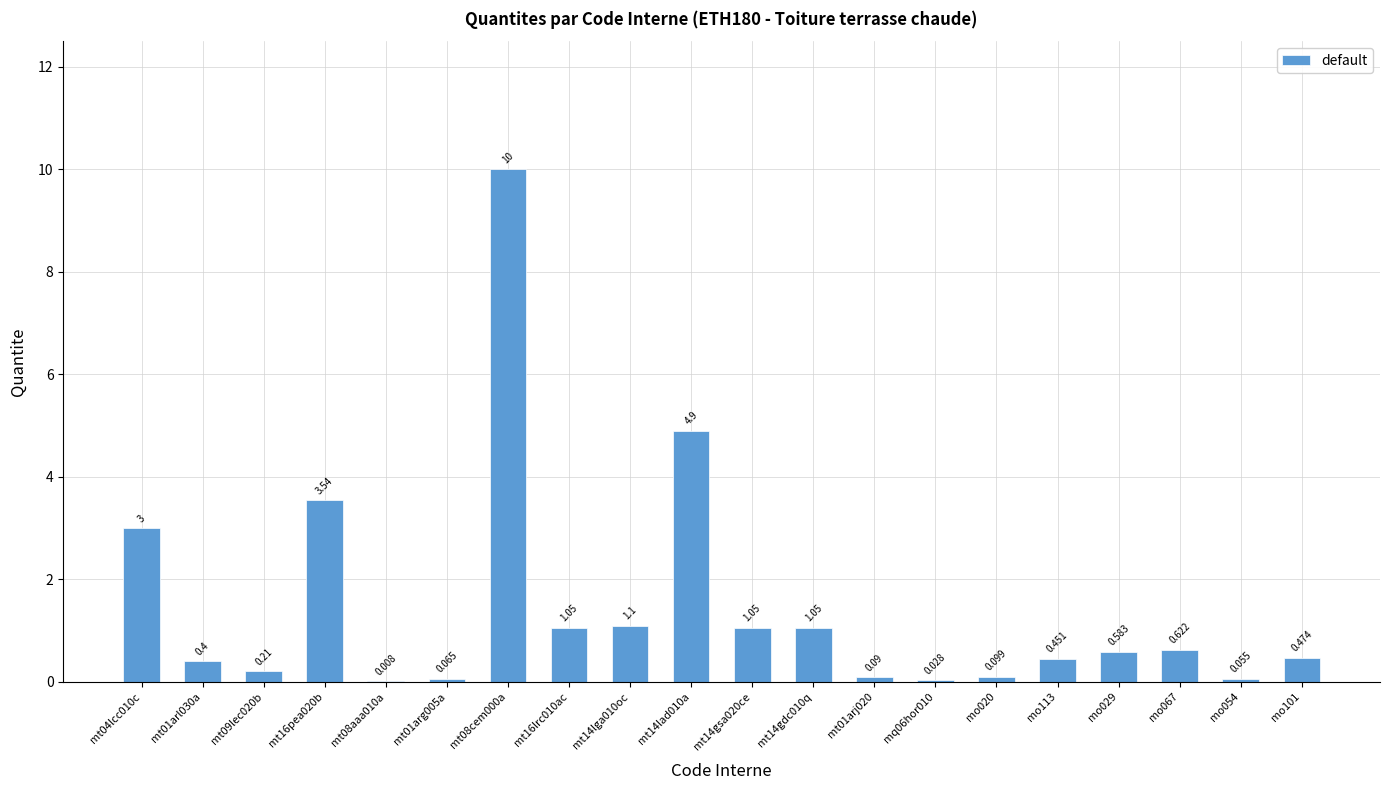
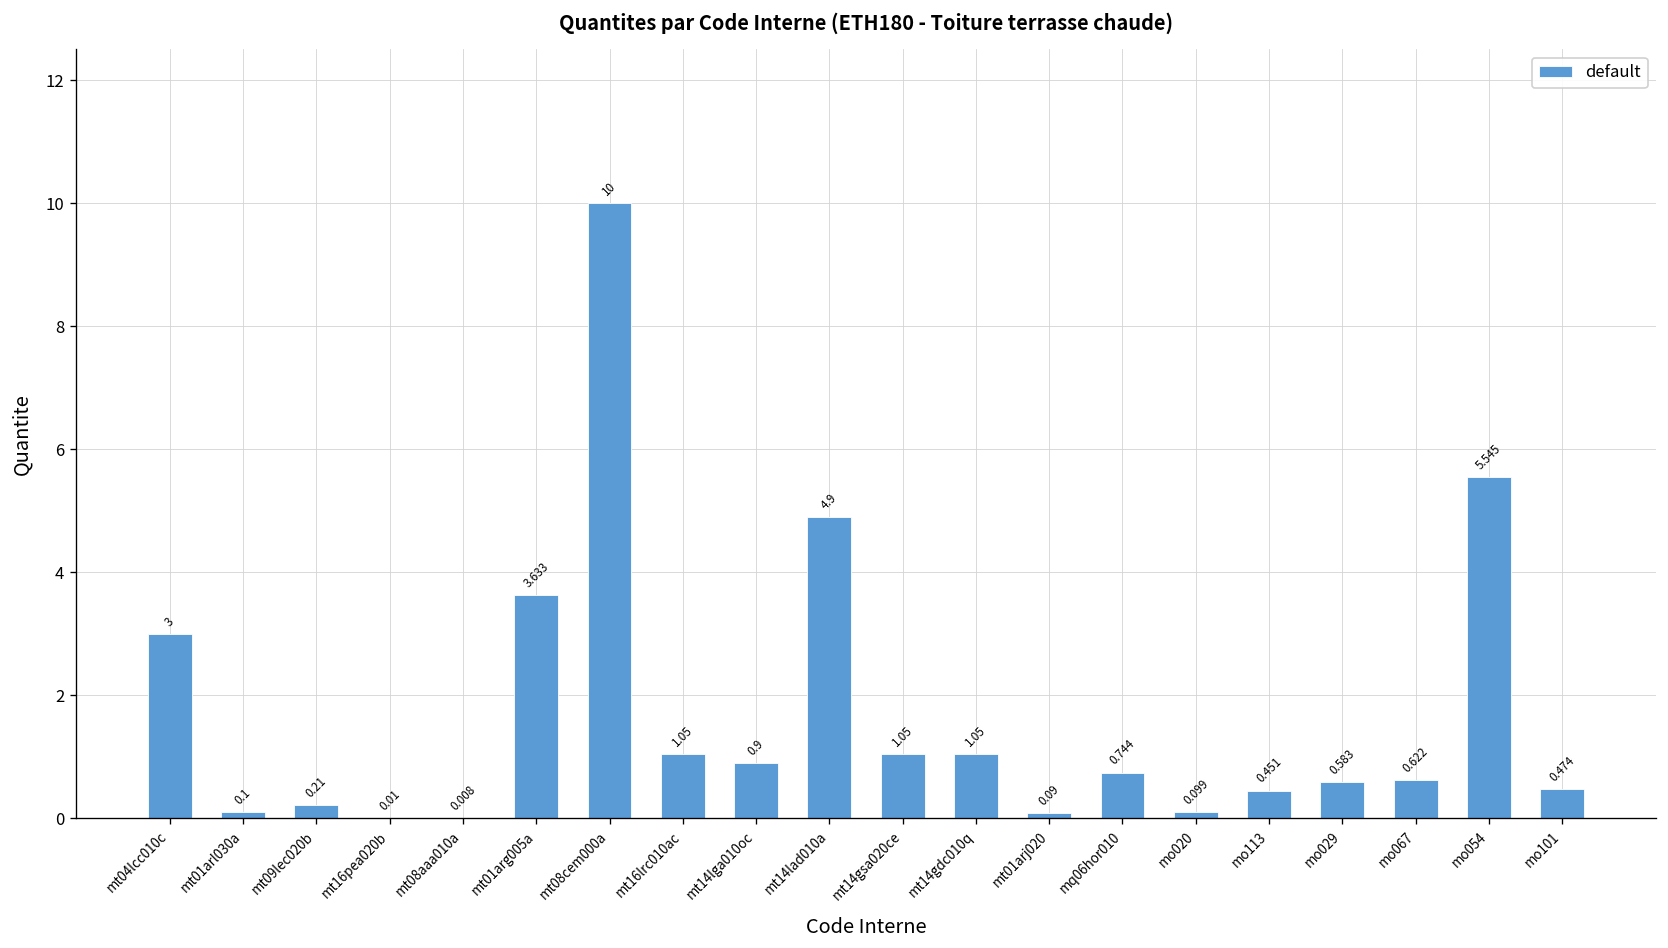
mt01arl030a: 0.4 -> 0.1
mt16pea020b: 3.54 -> 0.01
mt01arg005a: 0.065 -> 3.633
mt14lga010oc: 1.1 -> 0.9
mq06hor010: 0.028 -> 0.744
mo054: 0.055 -> 5.545
